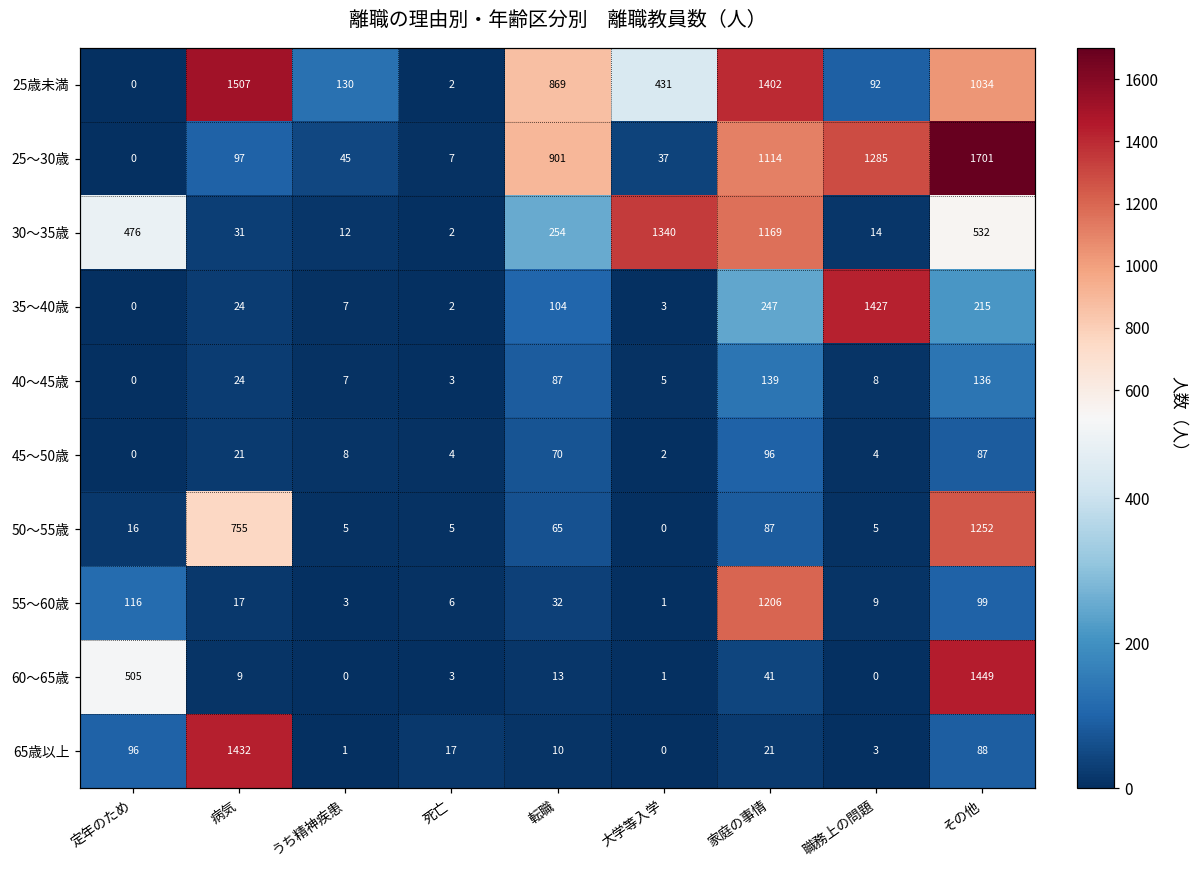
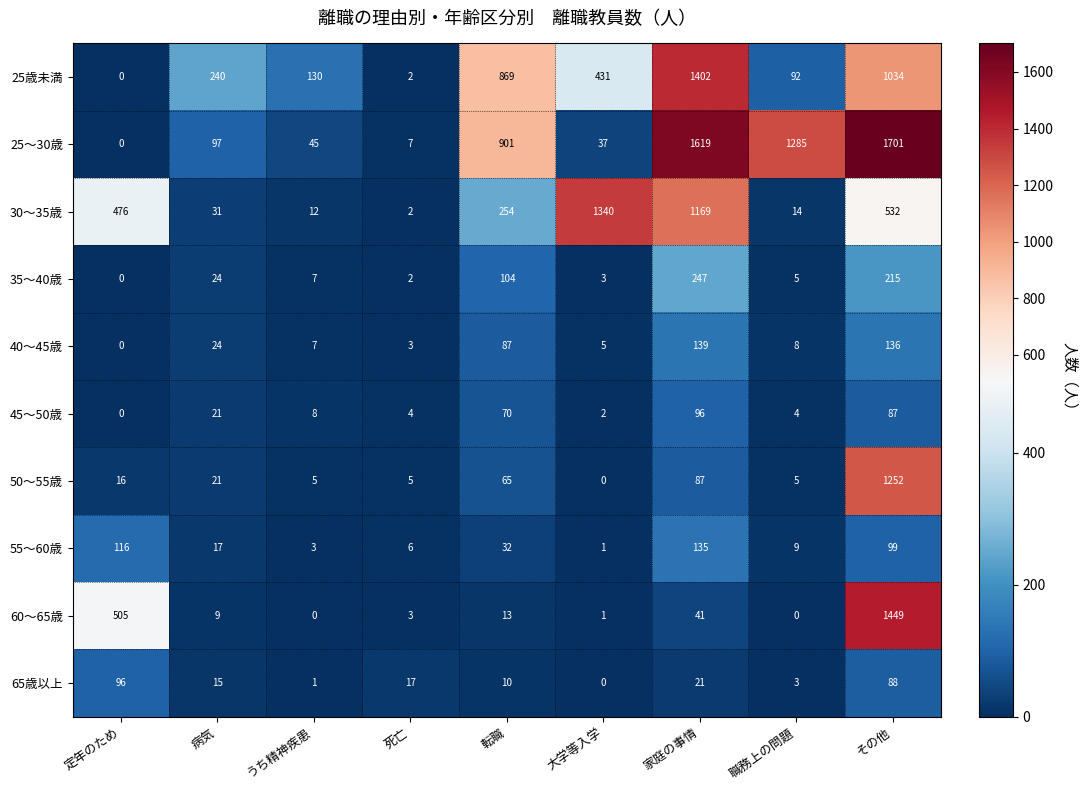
25歳未満, 病気: 1507 -> 240
25〜30歳, 家庭の事情: 1114 -> 1619
35〜40歳, 職務上の問題: 1427 -> 5
50〜55歳, 病気: 755 -> 21
55〜60歳, 家庭の事情: 1206 -> 135
65歳以上, 病気: 1432 -> 15
